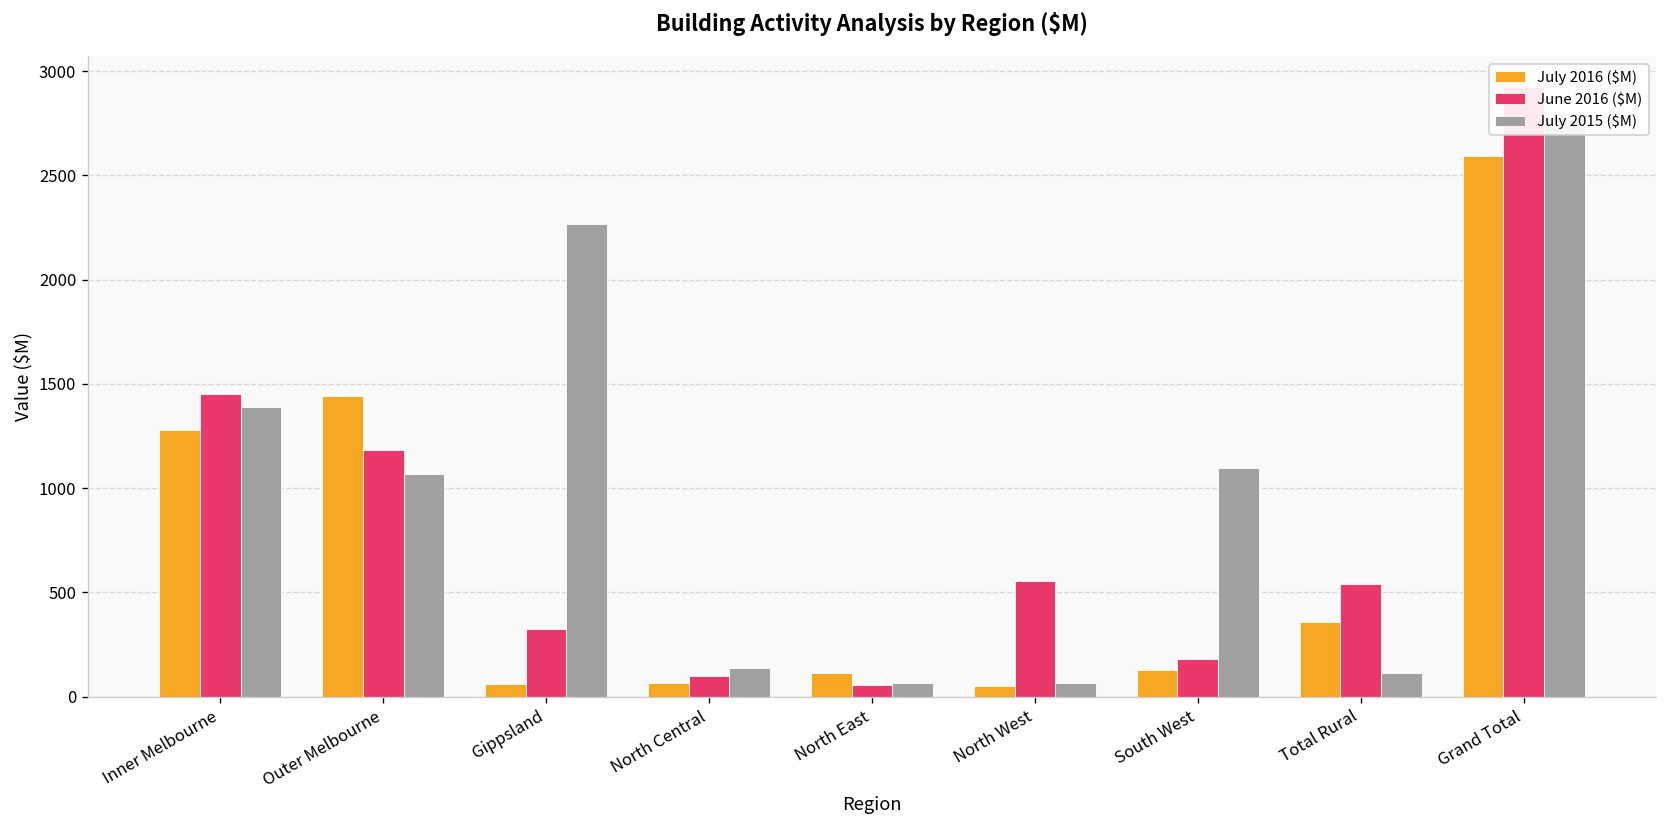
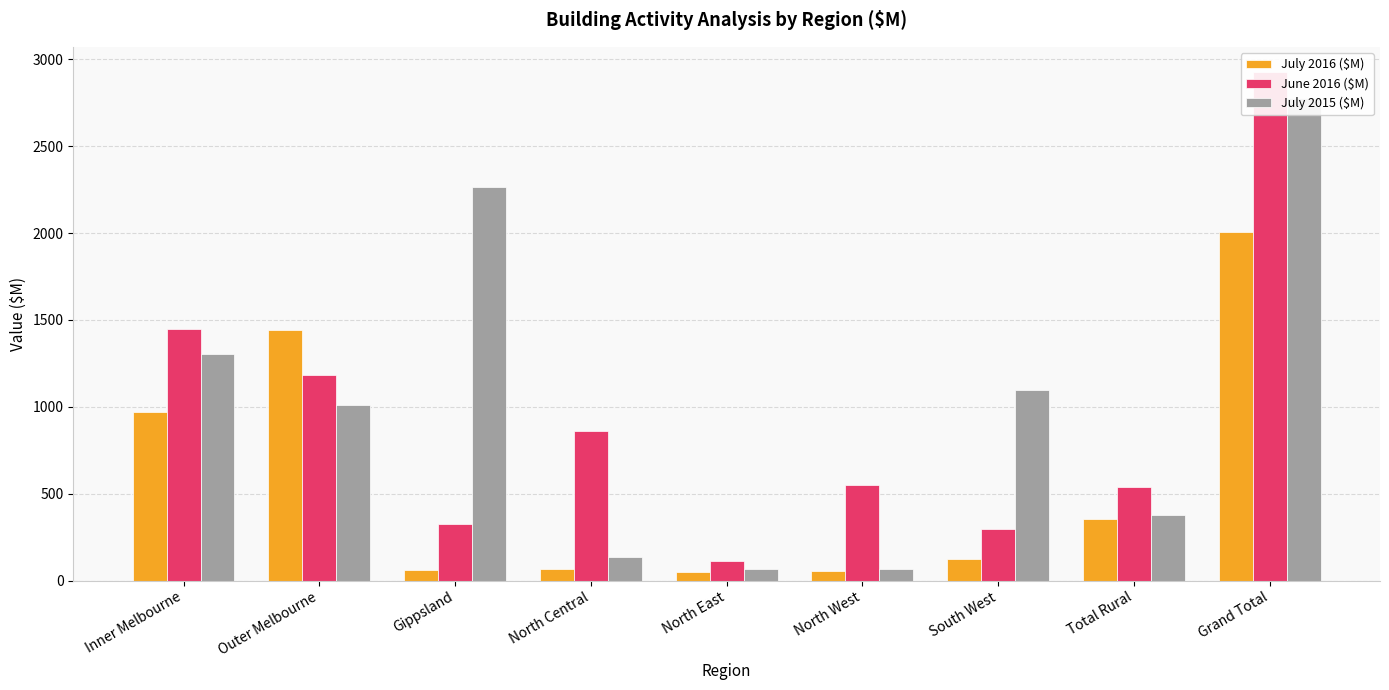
July 2016 ($M), Inner Melbourne: 1280 -> 970
July 2015 ($M), Inner Melbourne: 1390 -> 1300
July 2015 ($M), Outer Melbourne: 1070 -> 1010
June 2016 ($M), North Central: 100 -> 860
July 2016 ($M), North East: 120 -> 50
June 2016 ($M), North East: 50 -> 110
June 2016 ($M), South West: 180 -> 300
July 2015 ($M), Total Rural: 110 -> 380
July 2016 ($M), Grand Total: 2590 -> 2010
